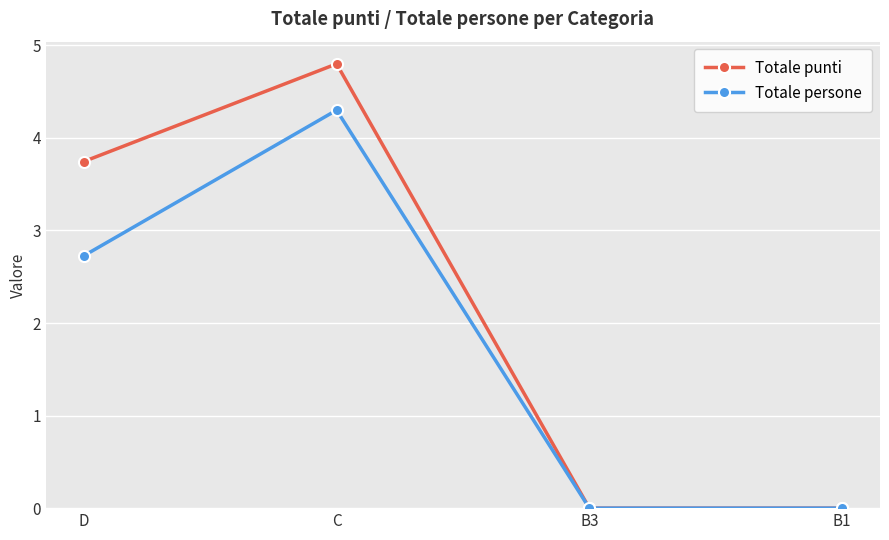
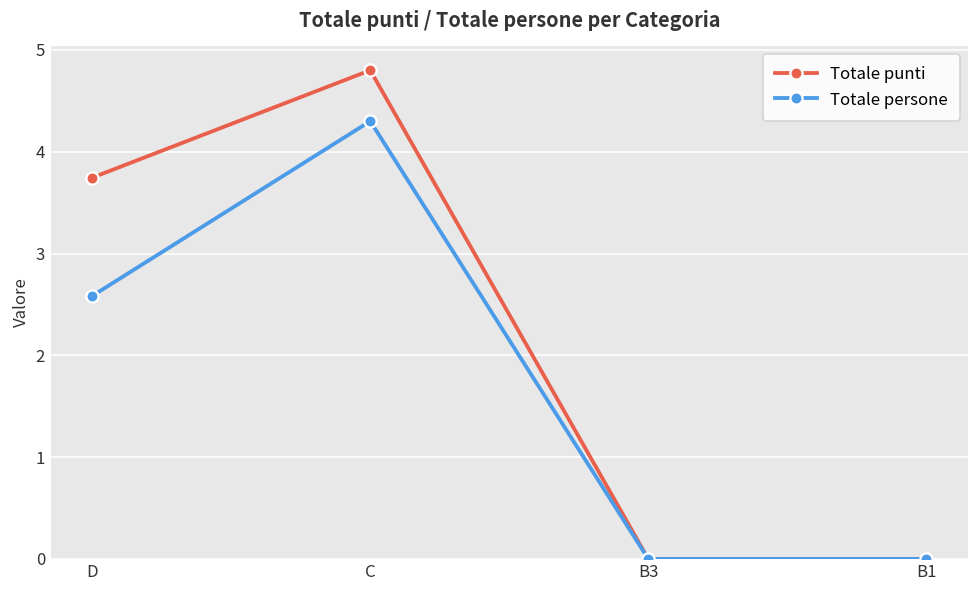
Totale persone, D: 2.7 -> 2.6
